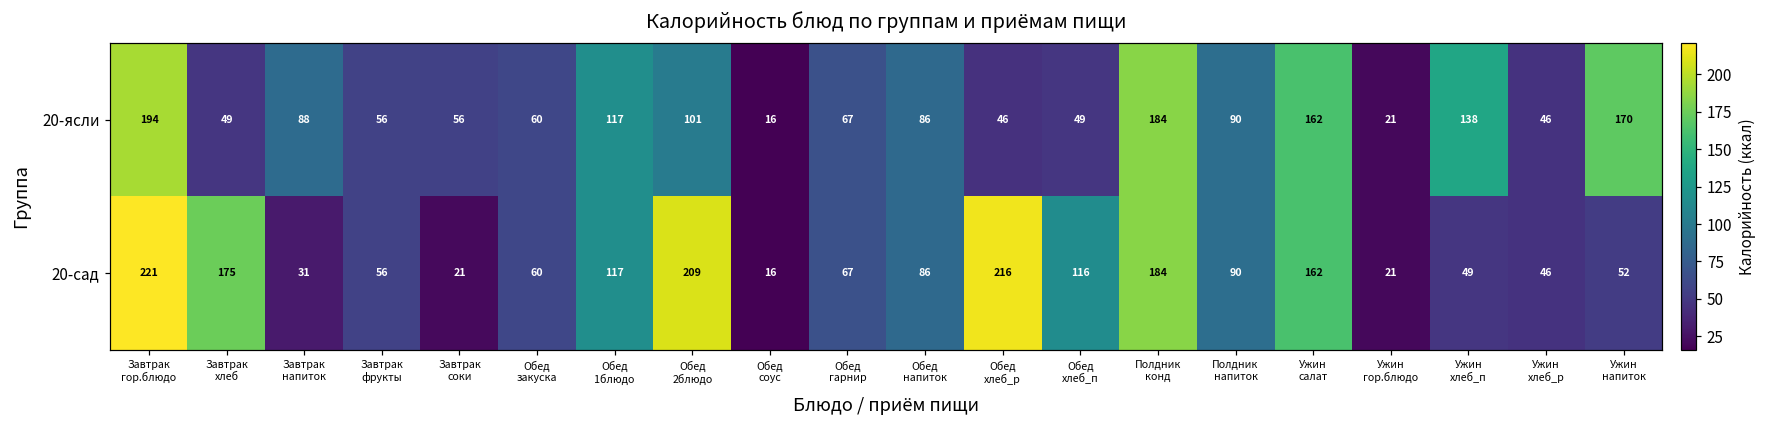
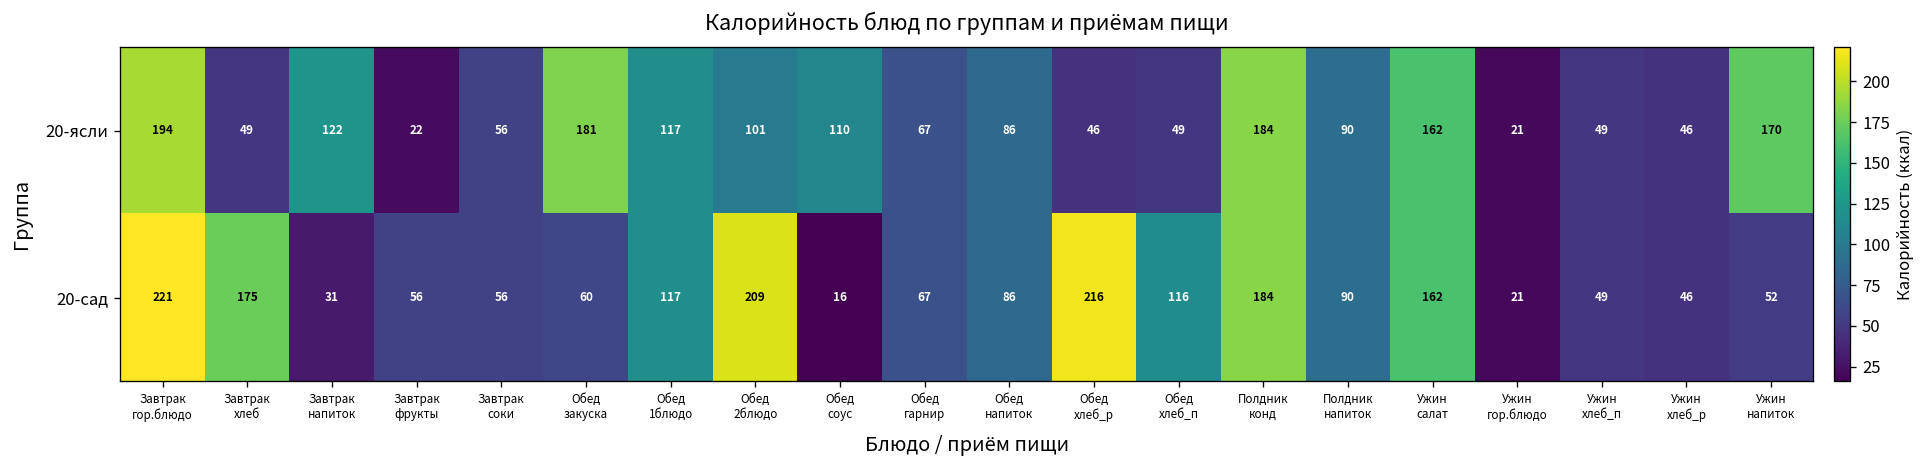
20-ясли, Завтрак напиток: 88 -> 122
20-ясли, Завтрак фрукты: 56 -> 22
20-ясли, Обед закуска: 60 -> 181
20-ясли, Обед соус: 16 -> 110
20-ясли, Ужин хлеб_п: 138 -> 49
20-сад, Завтрак соки: 21 -> 56
